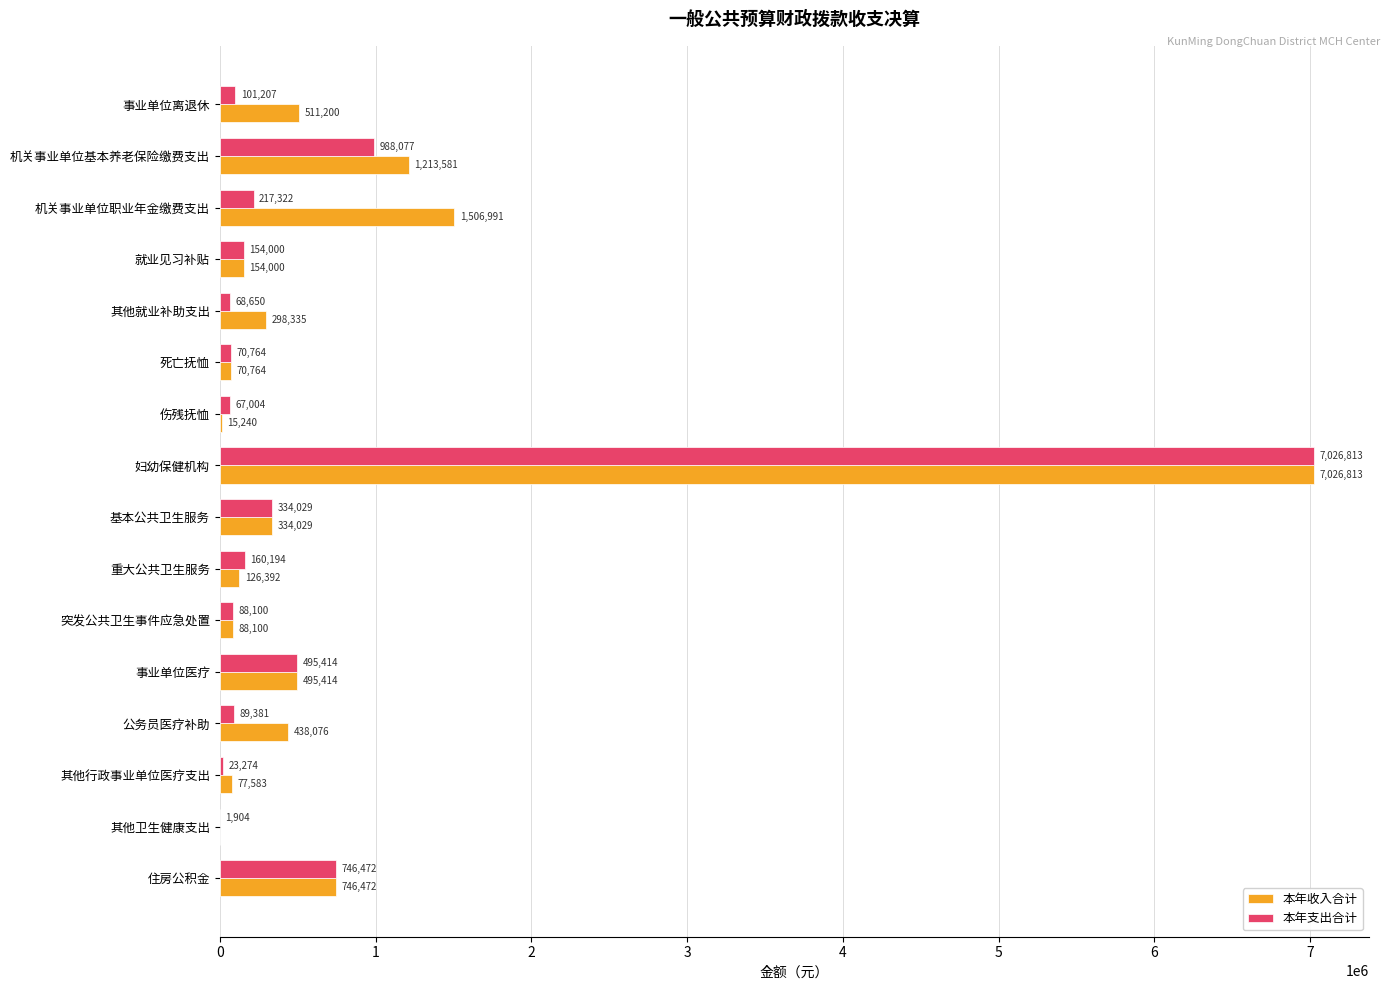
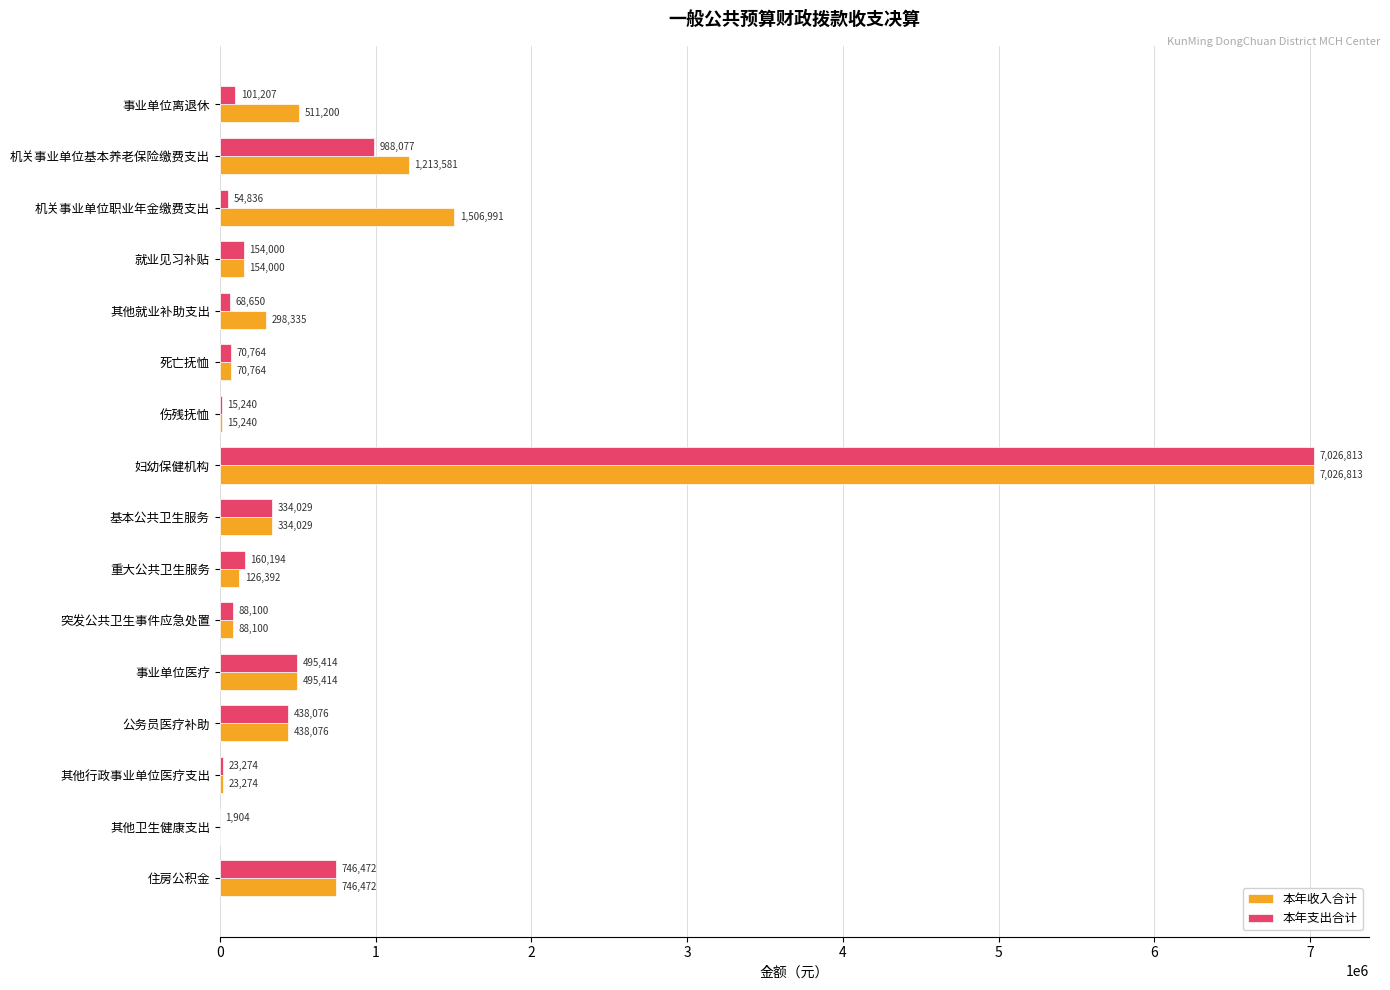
本年支出合计, 机关事业单位职业年金缴费支出: 217,322 -> 54,836
本年支出合计, 伤残抚恤: 67,004 -> 15,240
本年支出合计, 公务员医疗补助: 89,381 -> 438,076
本年收入合计, 其他行政事业单位医疗支出: 77,583 -> 23,274
